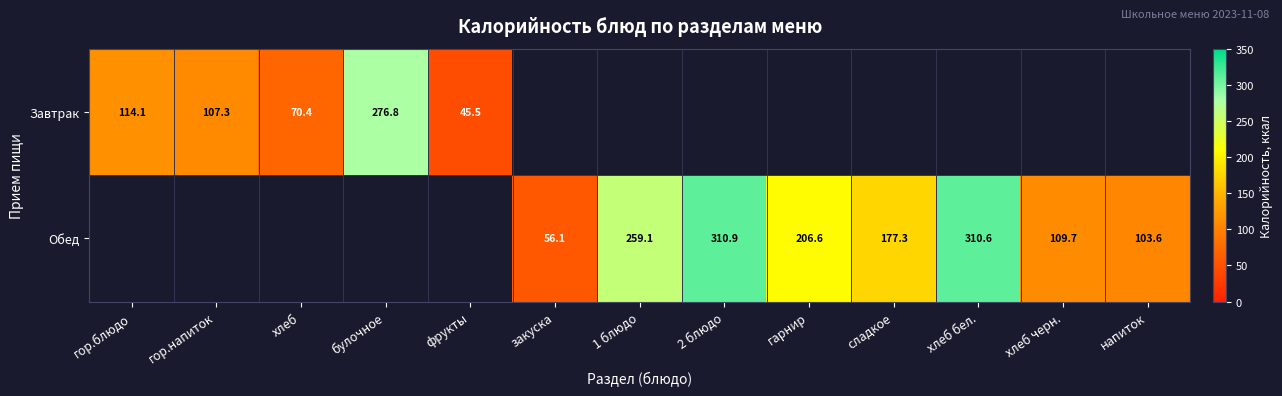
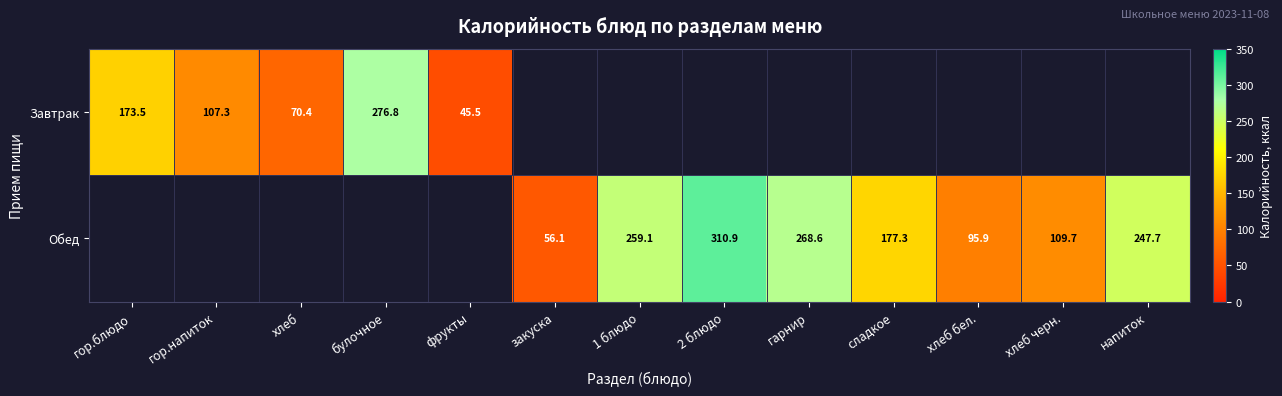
Завтрак, гор.блюдо: 114.1 -> 173.5
Обед, гарнир: 206.6 -> 268.6
Обед, хлеб бел.: 310.6 -> 95.9
Обед, напиток: 103.6 -> 247.7
